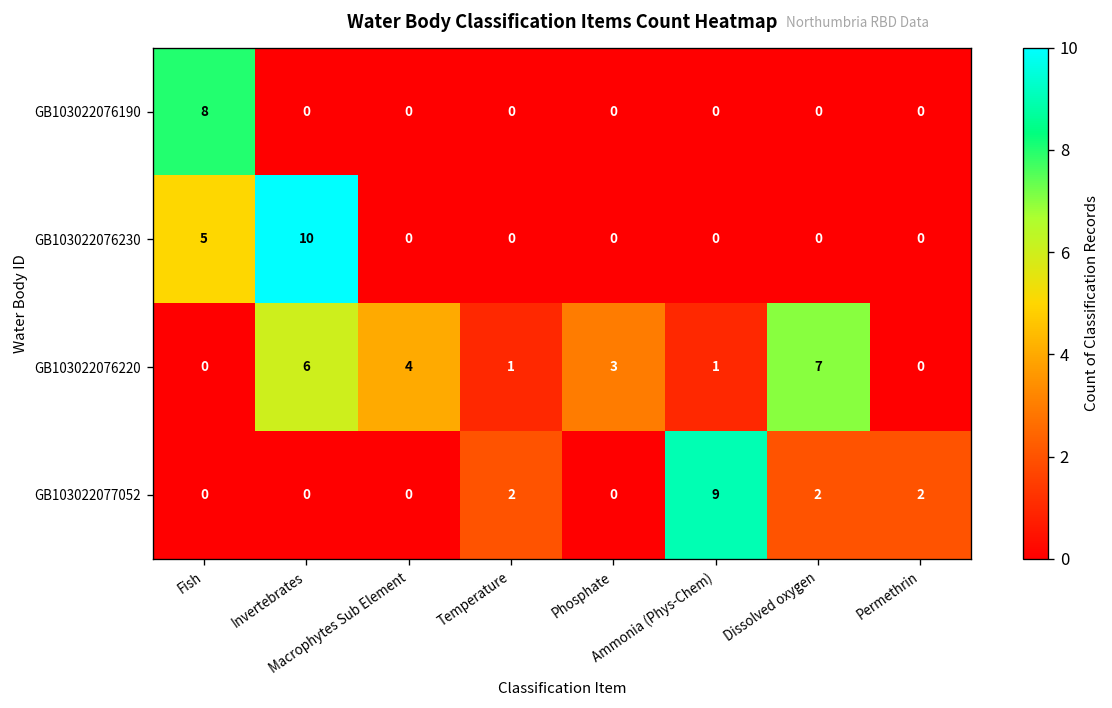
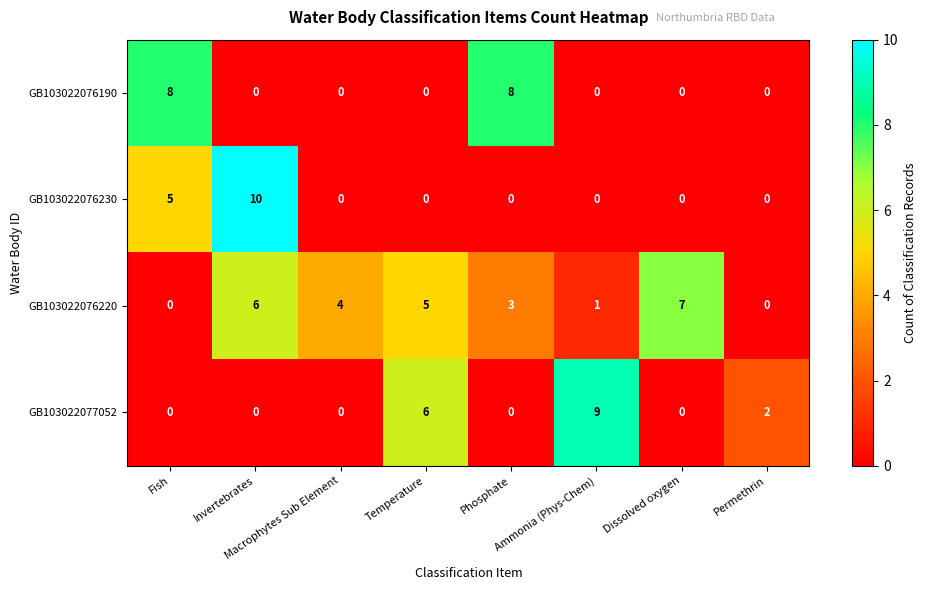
GB103022076190, Phosphate: 0 -> 8
GB103022076220, Temperature: 1 -> 5
GB103022077052, Temperature: 2 -> 6
GB103022077052, Dissolved oxygen: 2 -> 0
